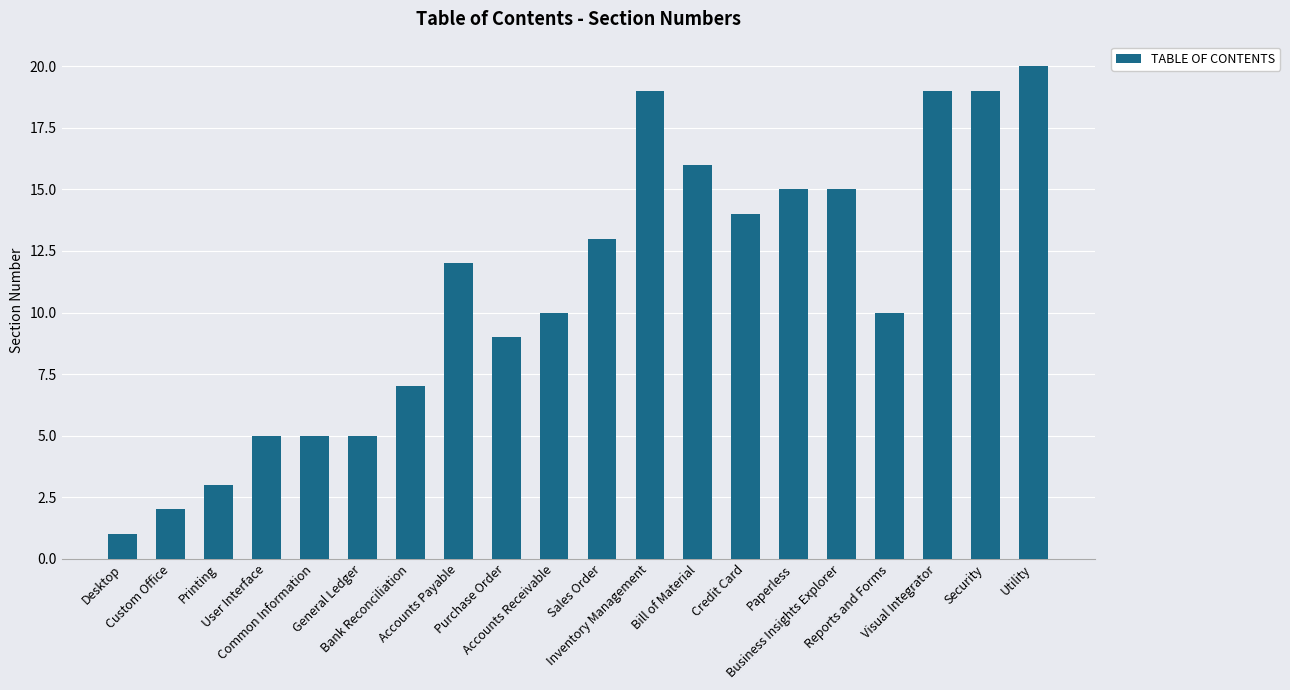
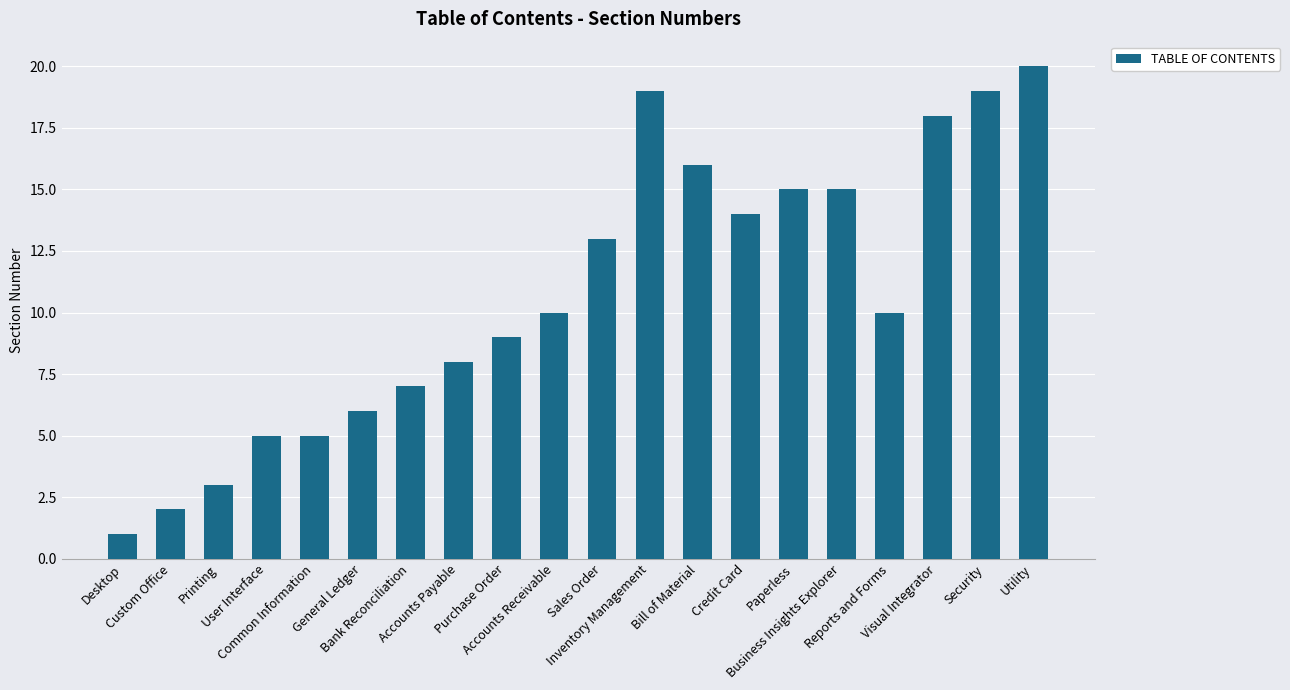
General Ledger: 5 -> 6
Accounts Payable: 12 -> 8
Visual Integrator: 19 -> 18
